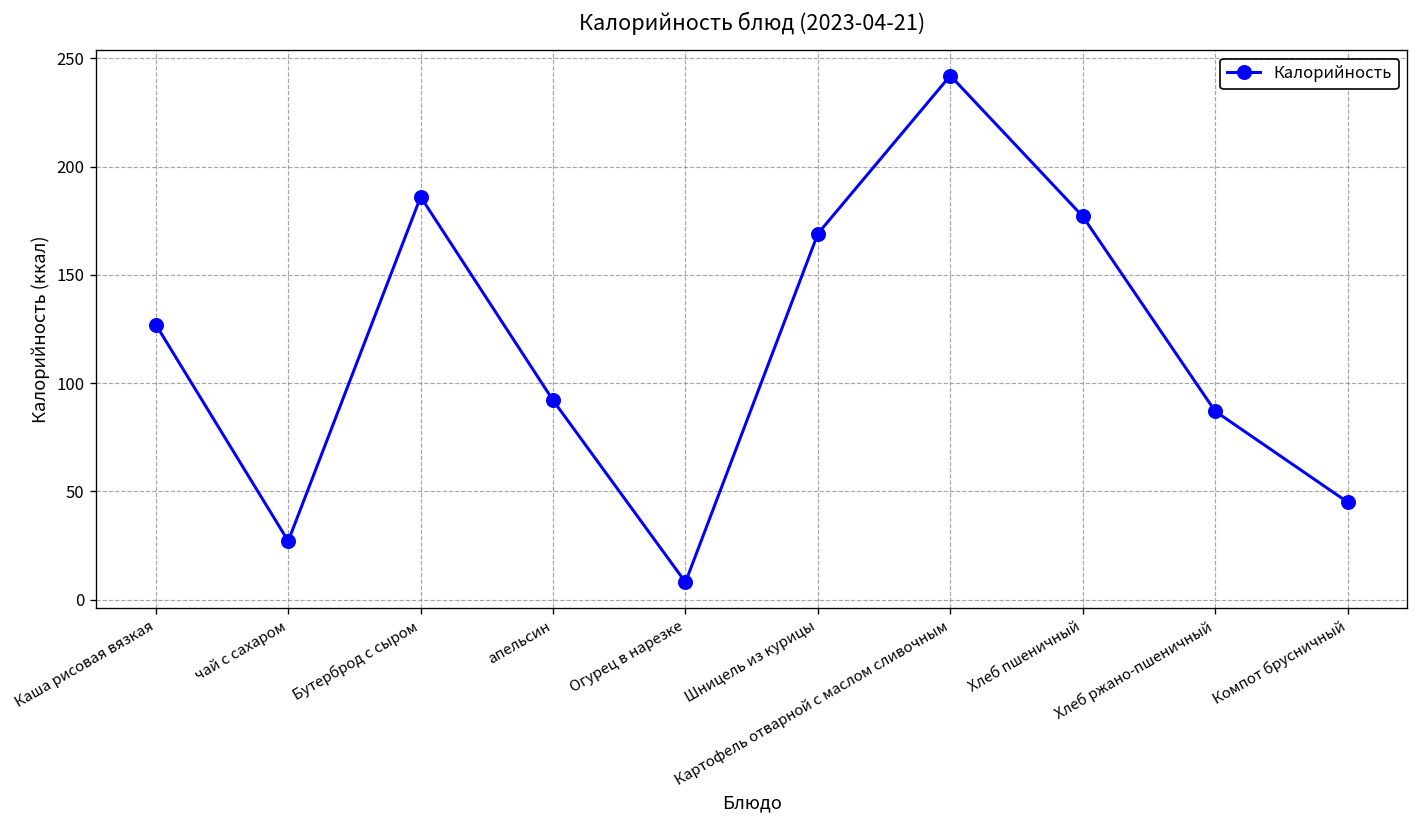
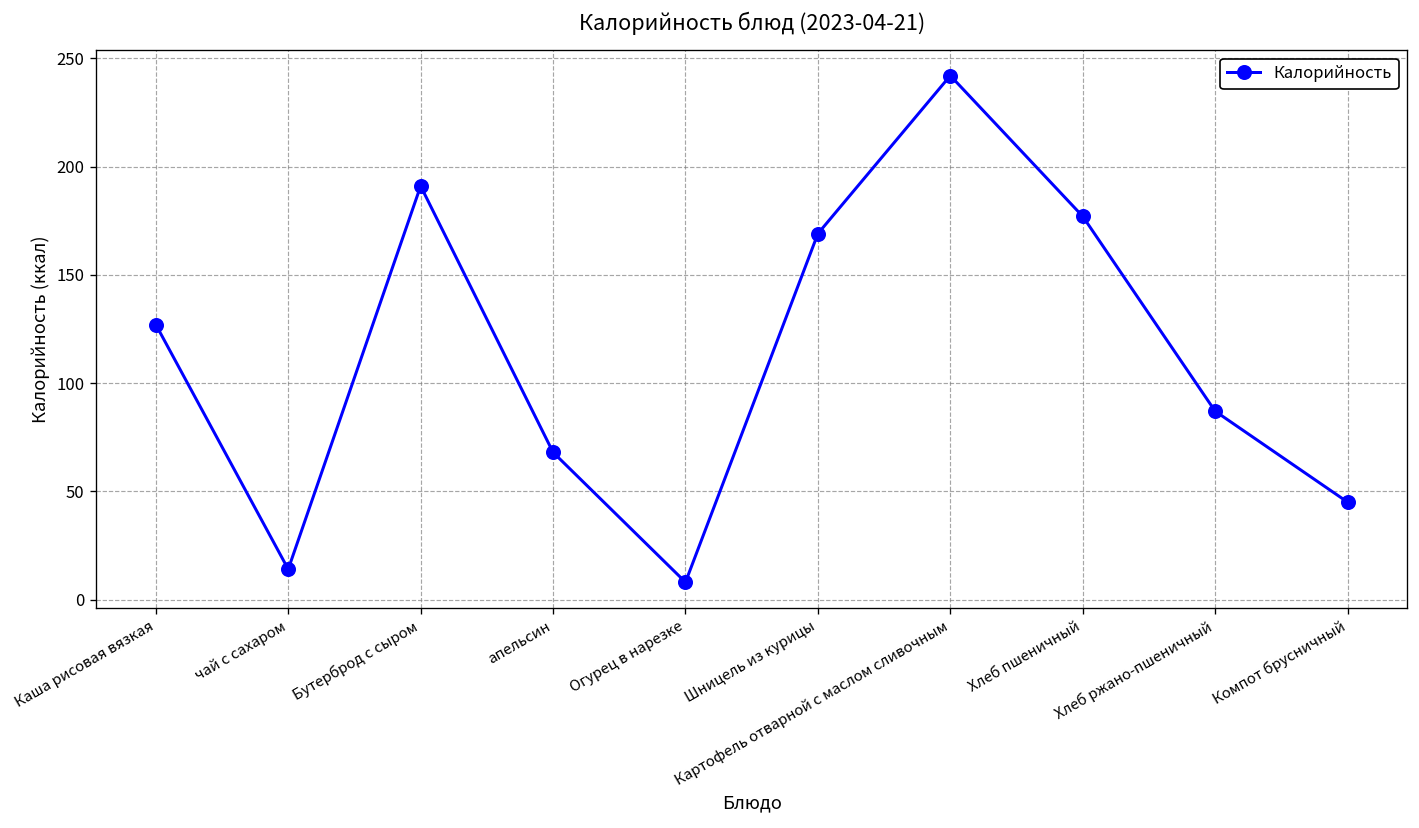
чай с сахаром: 27 -> 14
Бутерброд с сыром: 186 -> 191
апельсин: 92 -> 68
